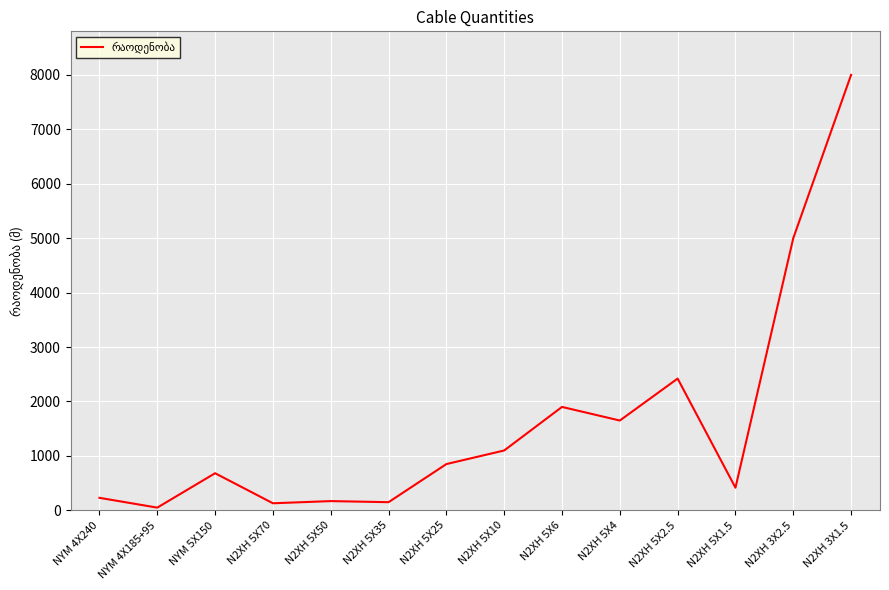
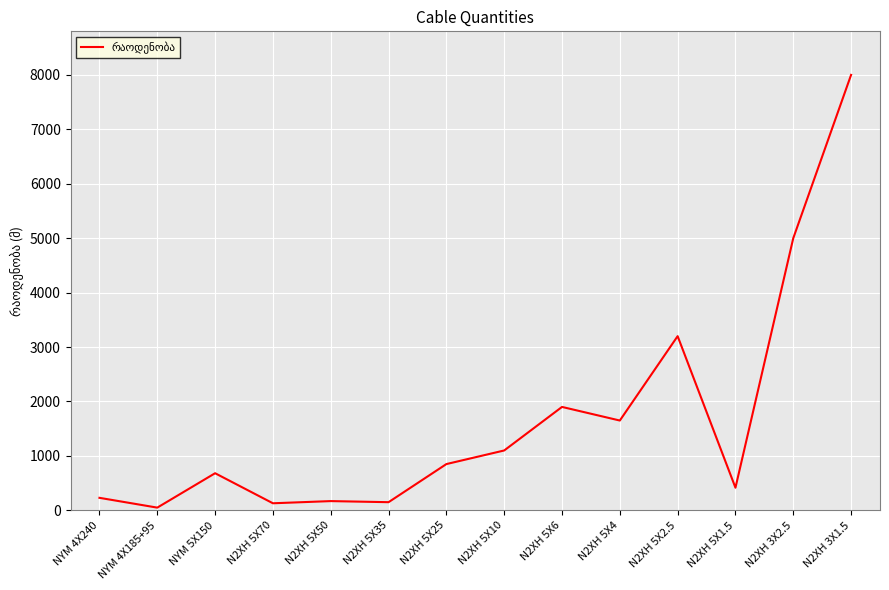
N2XH 5X2.5: 2400 -> 3200
